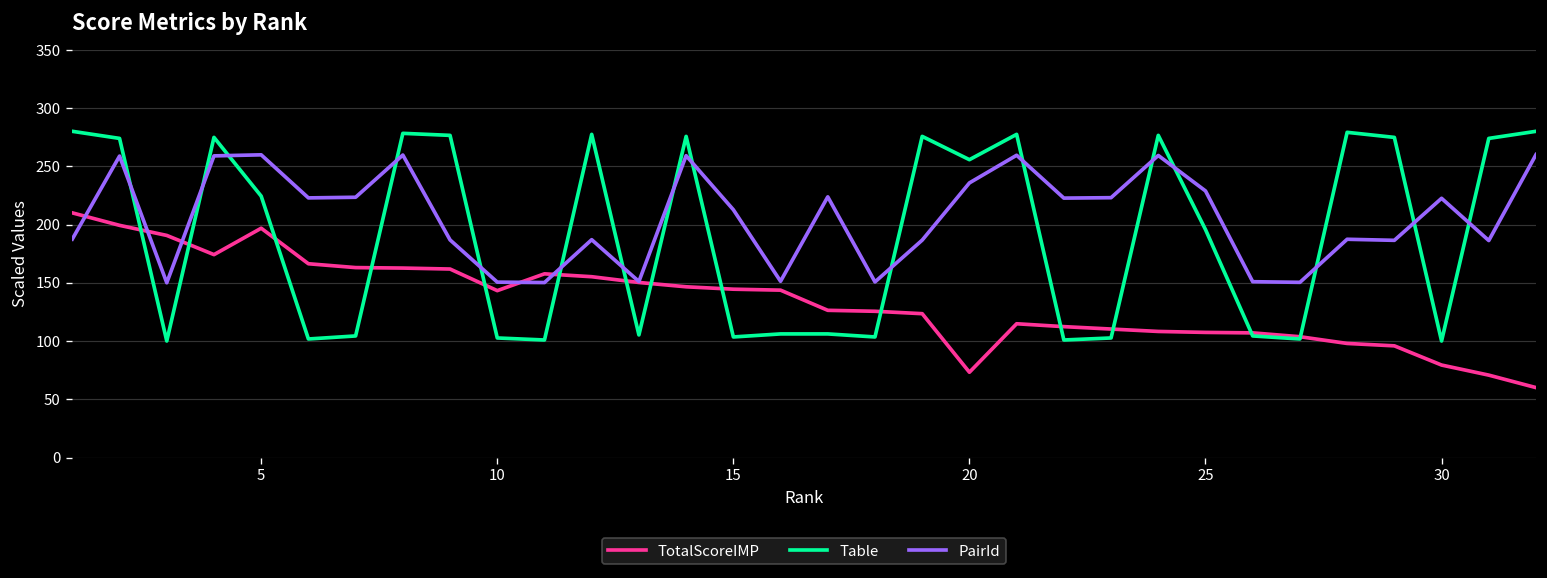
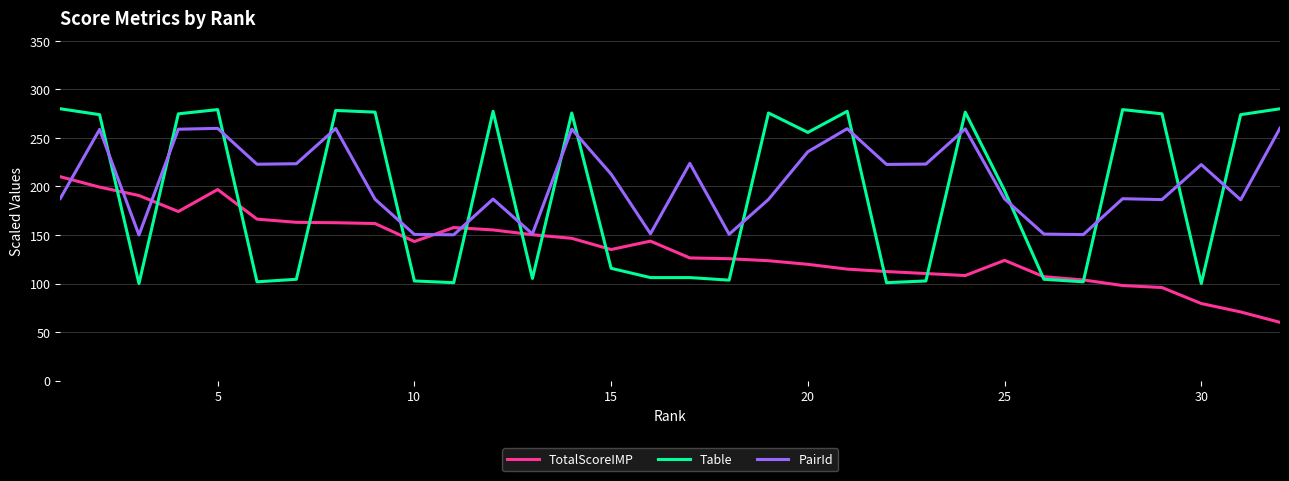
Table, 5: 220 -> 280
TotalScoreIMP, 15: 144 -> 135
Table, 15: 100 -> 120
TotalScoreIMP, 20: 70 -> 120
TotalScoreIMP, 25: 110 -> 120
PairId, 25: 230 -> 190
